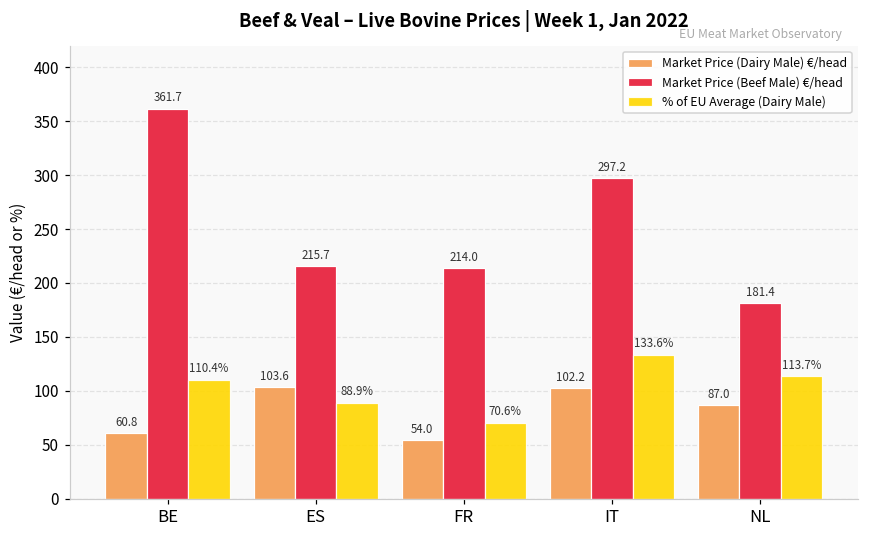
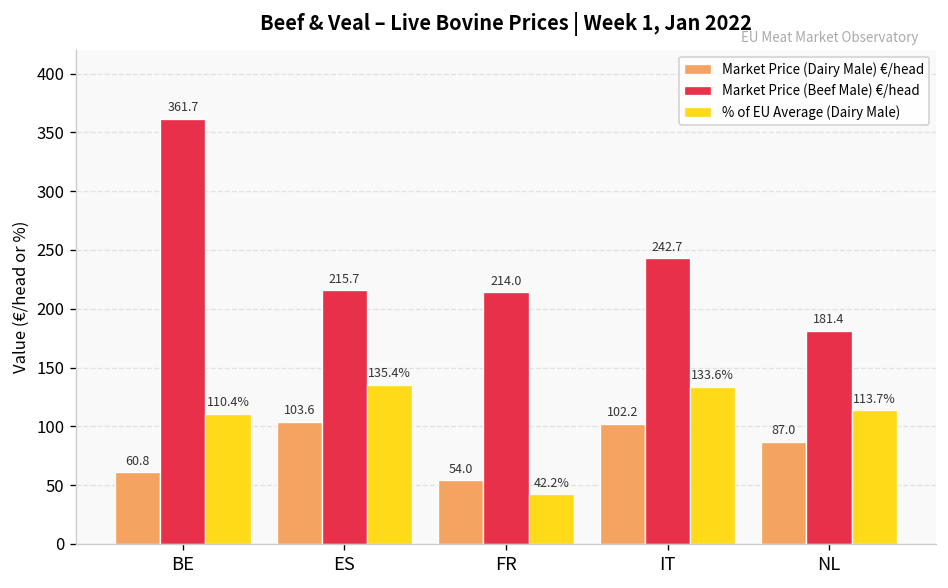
% of EU Average (Dairy Male), ES: 88.9% -> 135.4%
% of EU Average (Dairy Male), FR: 70.6% -> 42.2%
Market Price (Beef Male) €/head, IT: 297.2 -> 242.7
